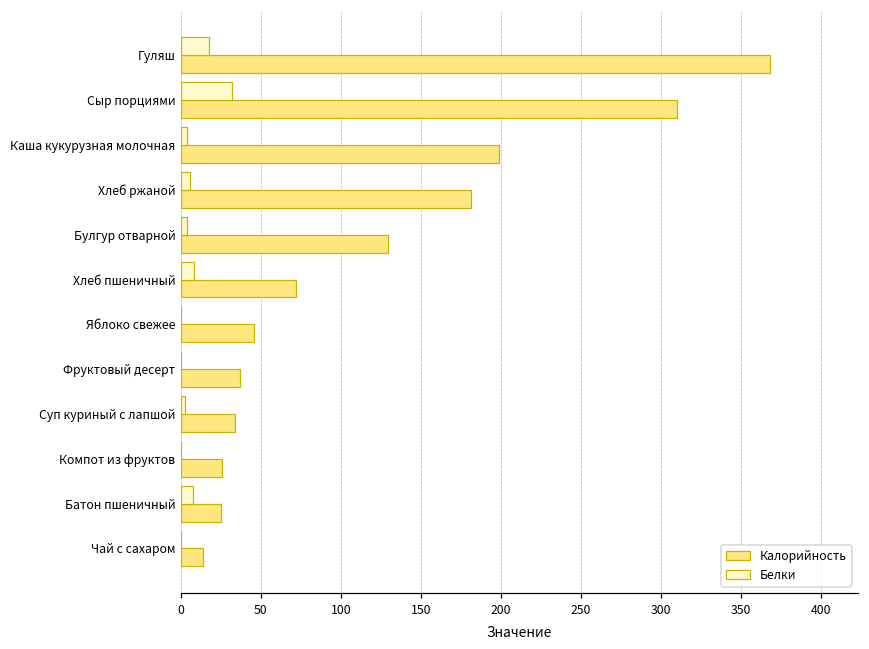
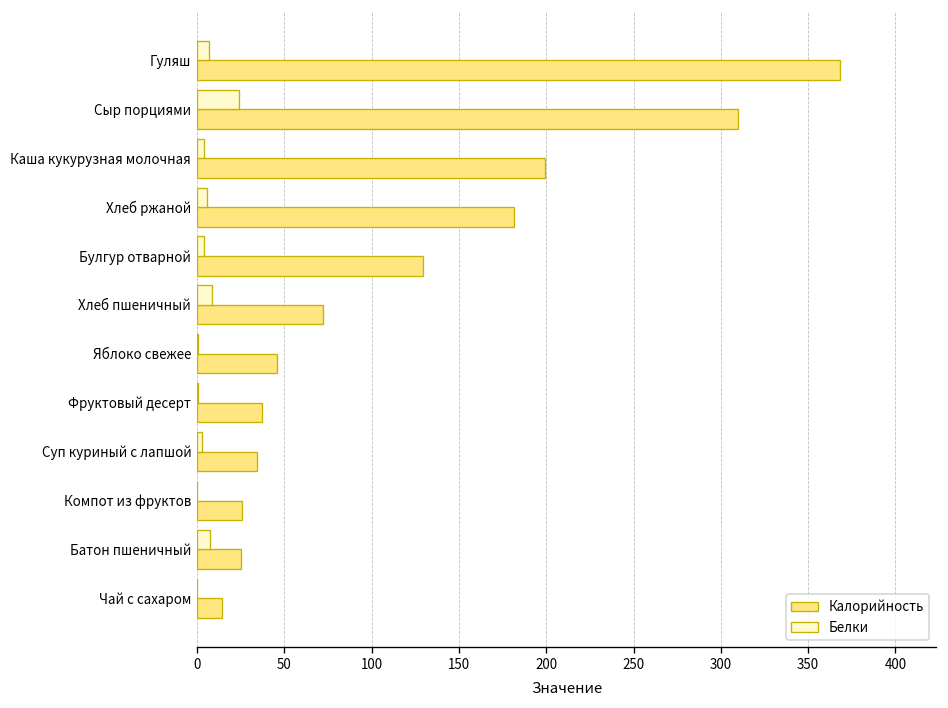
Белки, Гуляш: 18 -> 7
Белки, Сыр порциями: 32 -> 24
